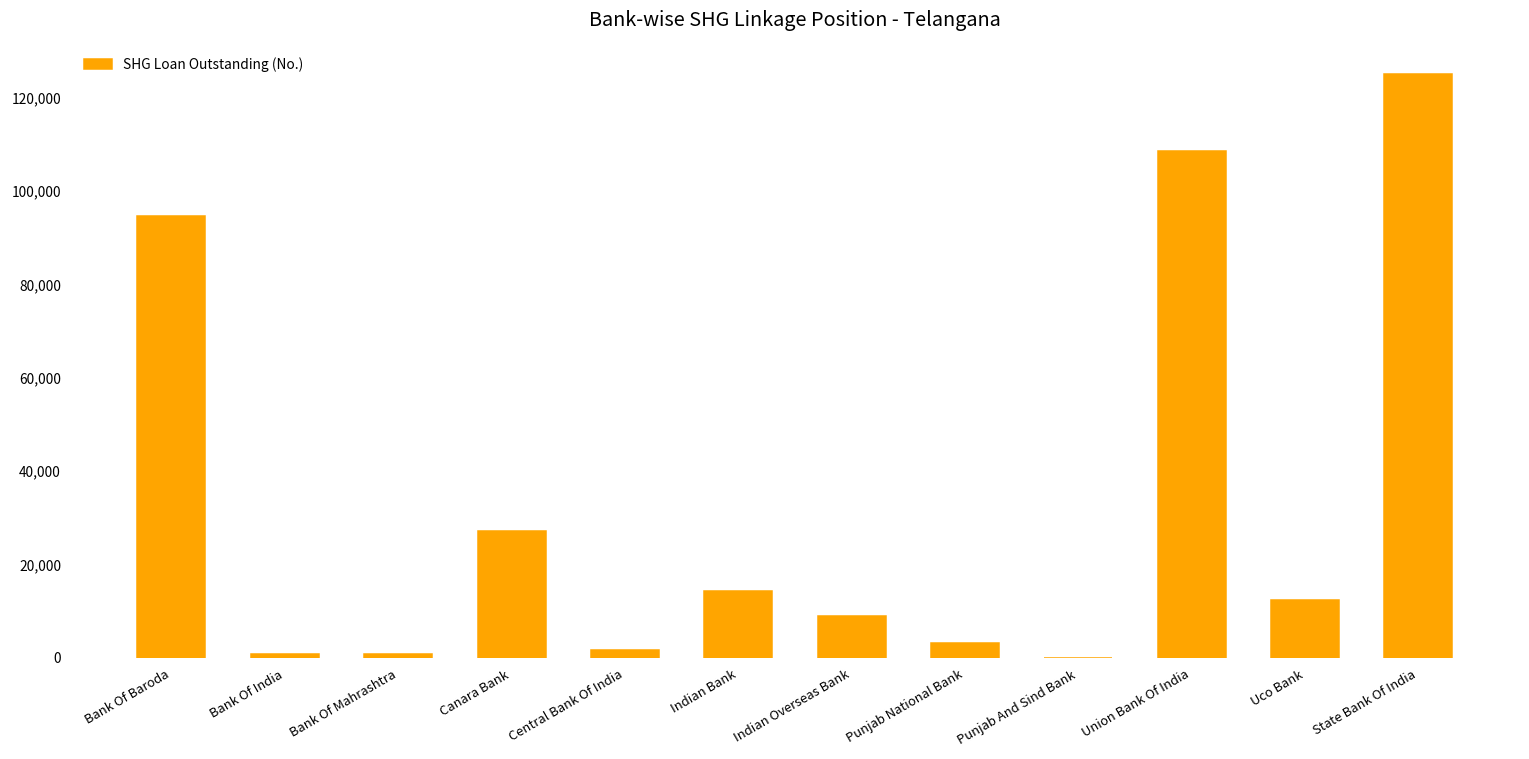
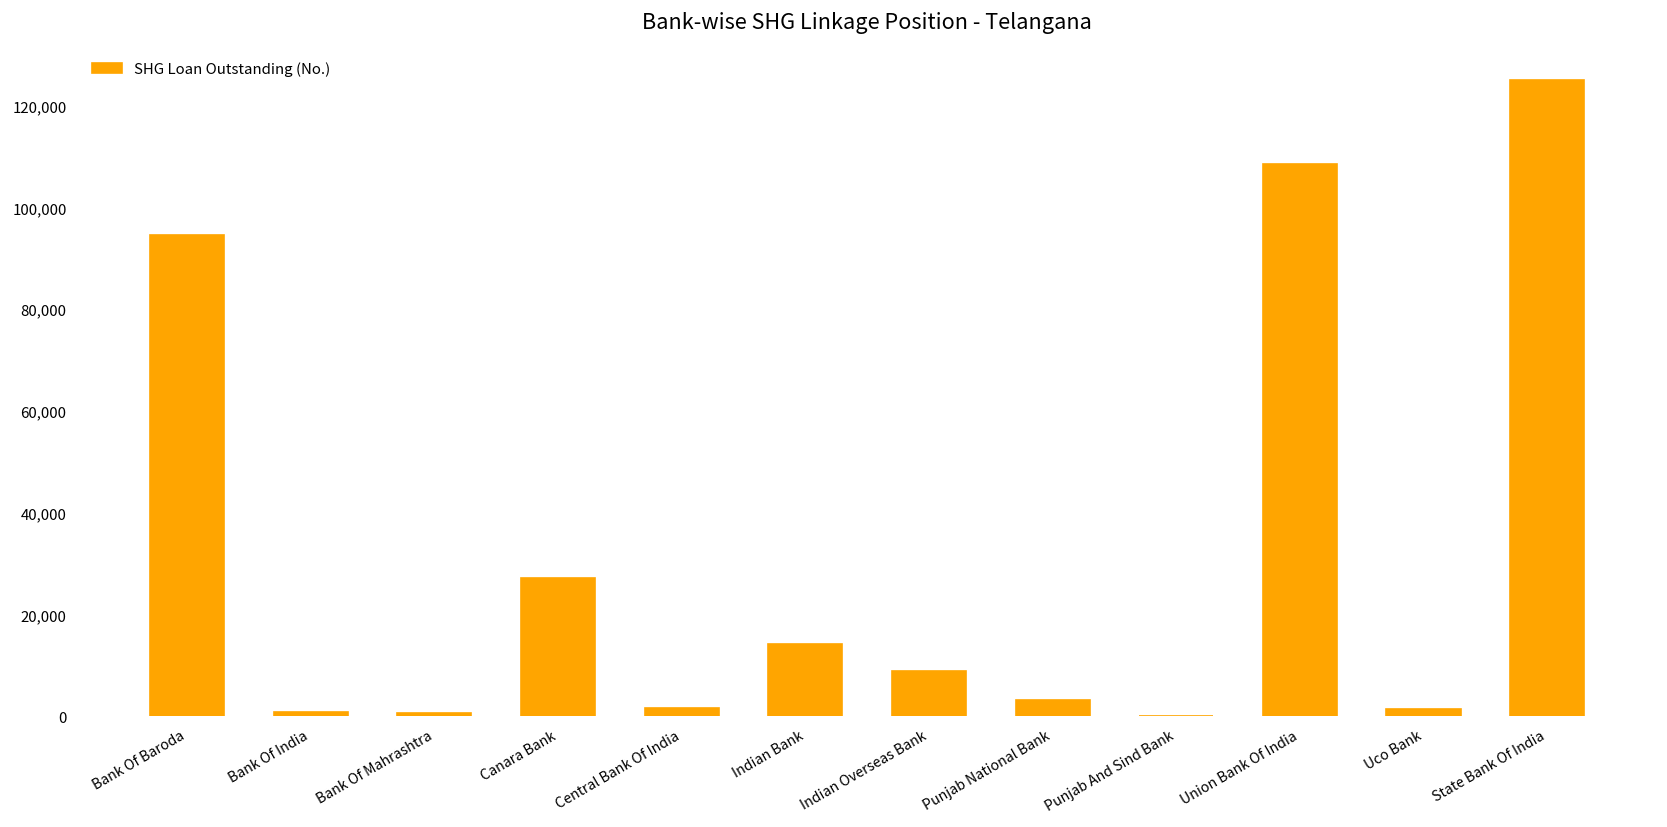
Uco Bank: 12,000 -> 1,000
